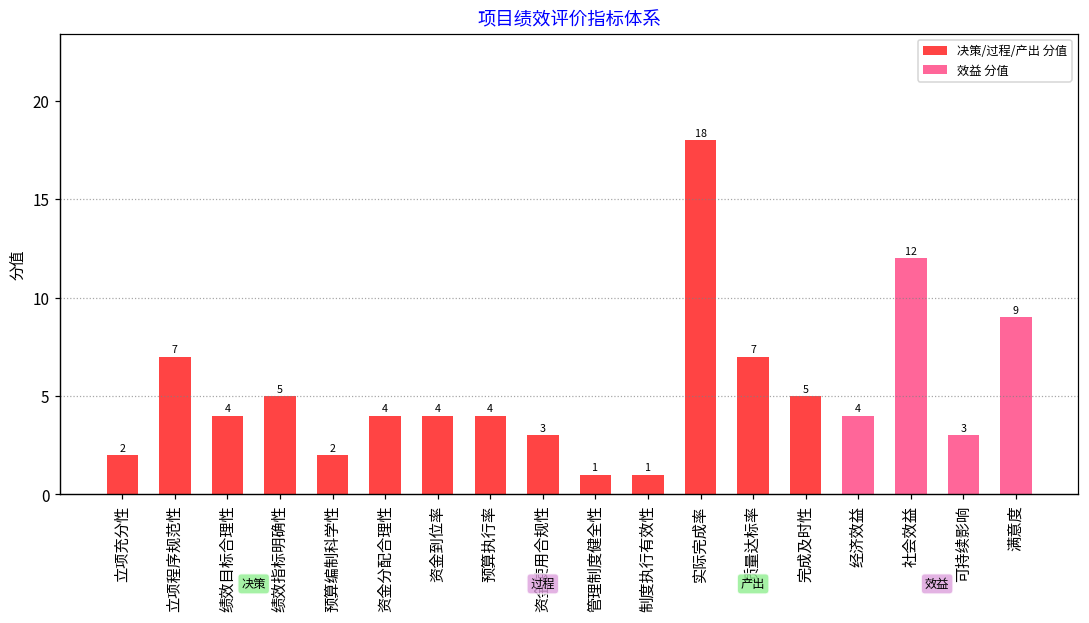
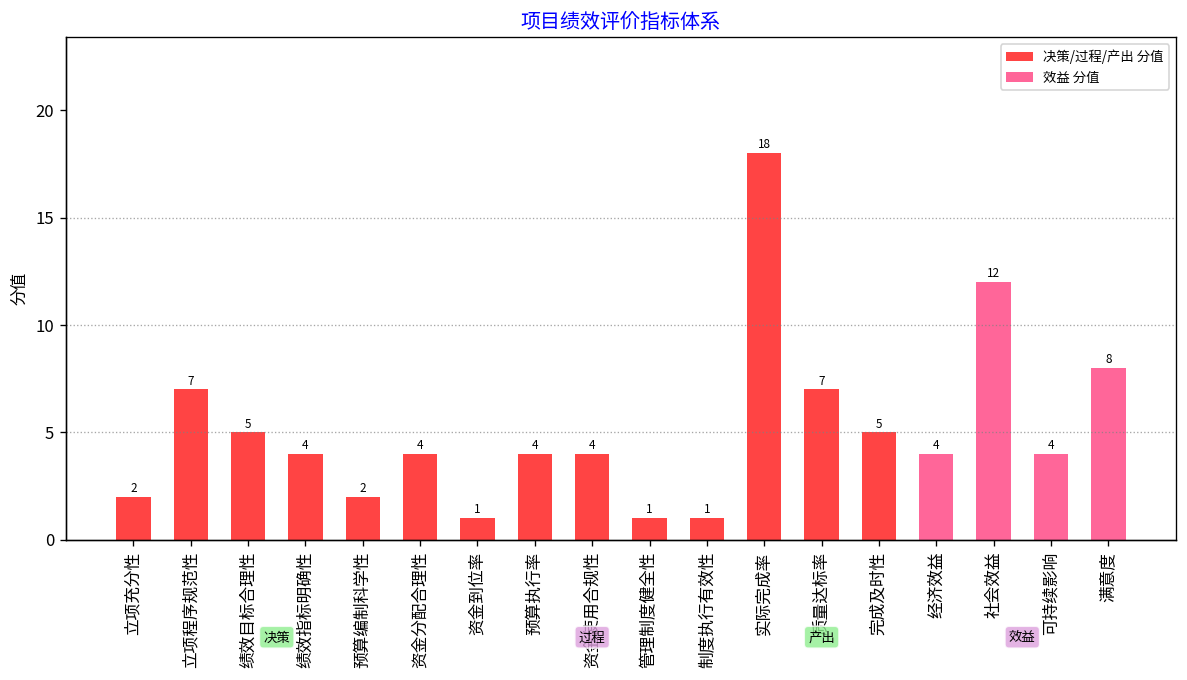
绩效目标合理性: 4 -> 5
绩效指标明确性: 5 -> 4
资金到位率: 4 -> 1
资金使用合规性: 3 -> 4
可持续影响: 3 -> 4
满意度: 9 -> 8
